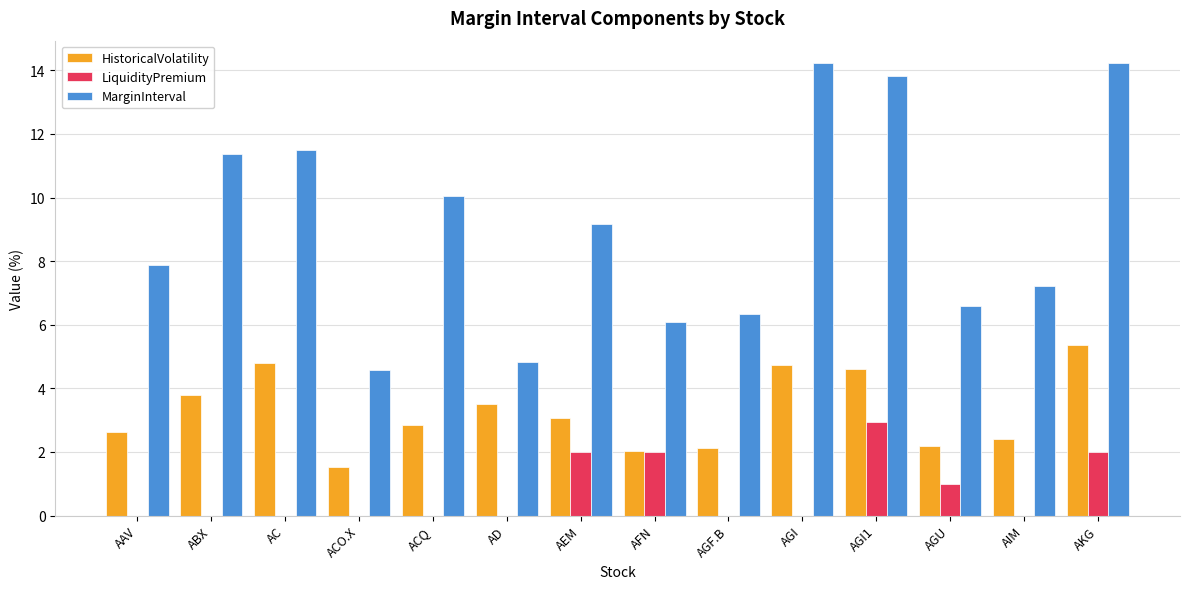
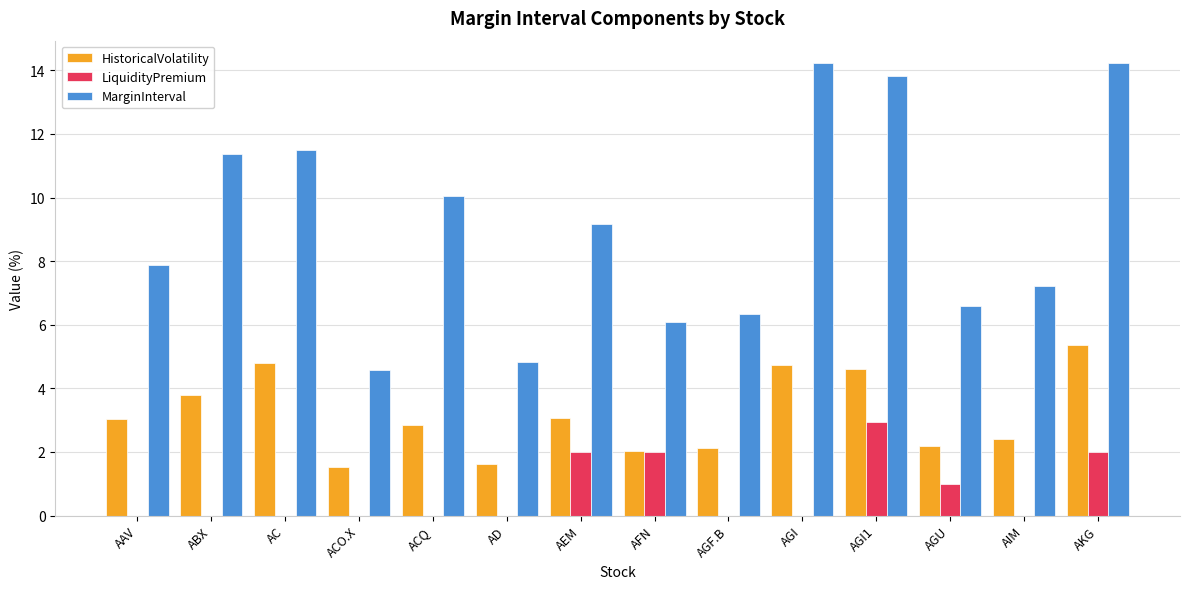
HistoricalVolatility, AAV: 2.6 -> 3.0
HistoricalVolatility, AD: 3.5 -> 1.6
